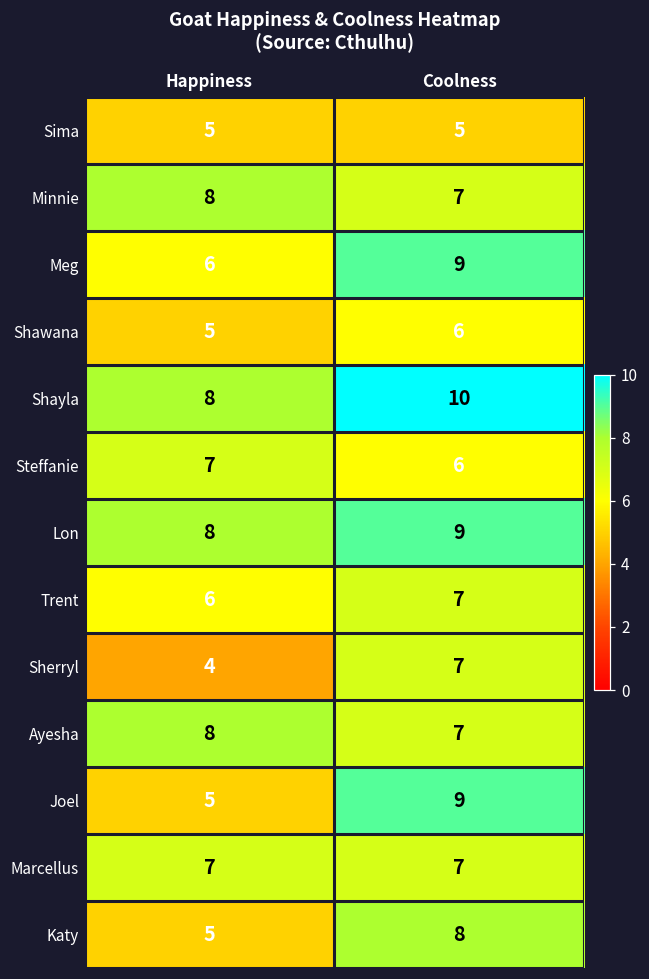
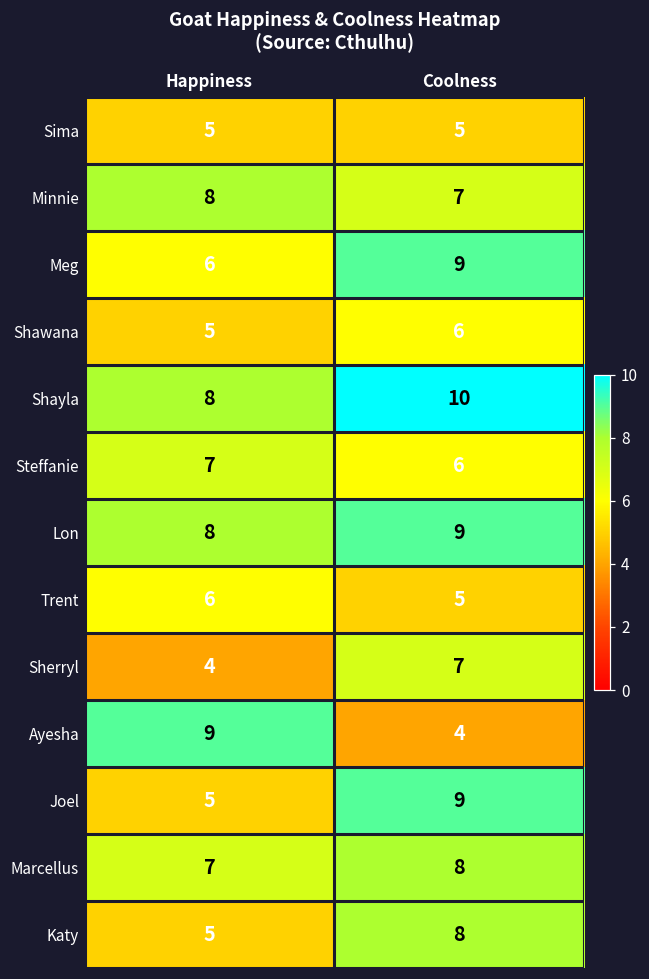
Trent, Coolness: 7 -> 5
Ayesha, Happiness: 8 -> 9
Ayesha, Coolness: 7 -> 4
Marcellus, Coolness: 7 -> 8
